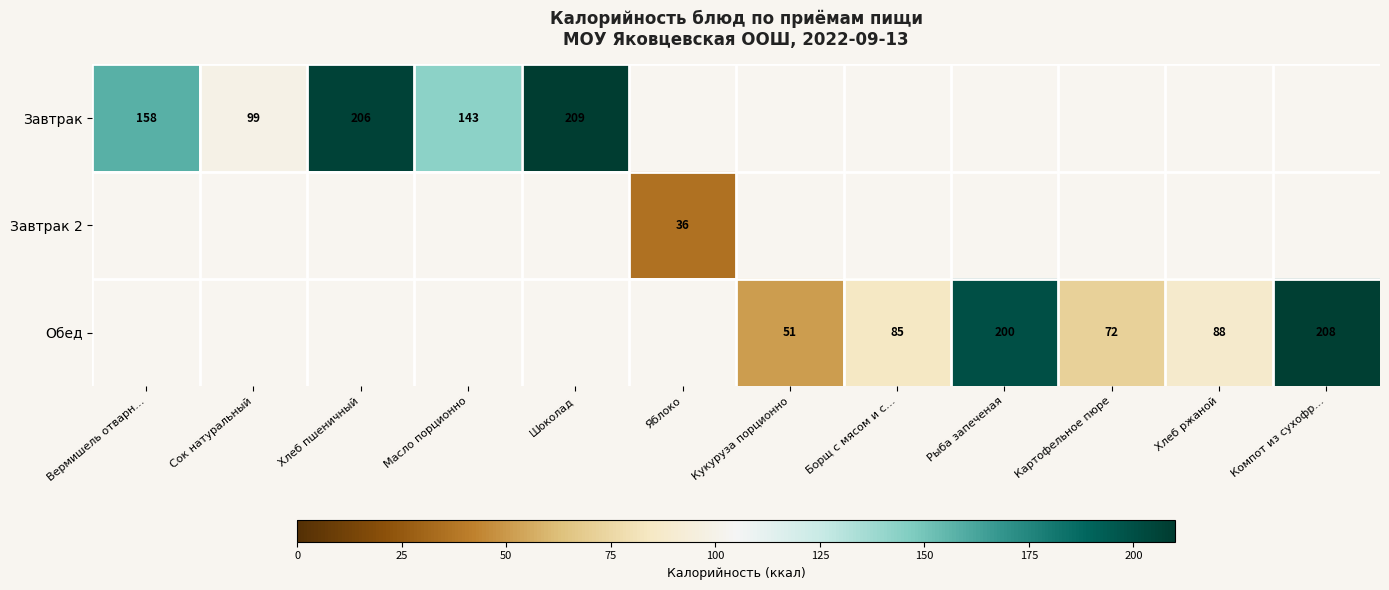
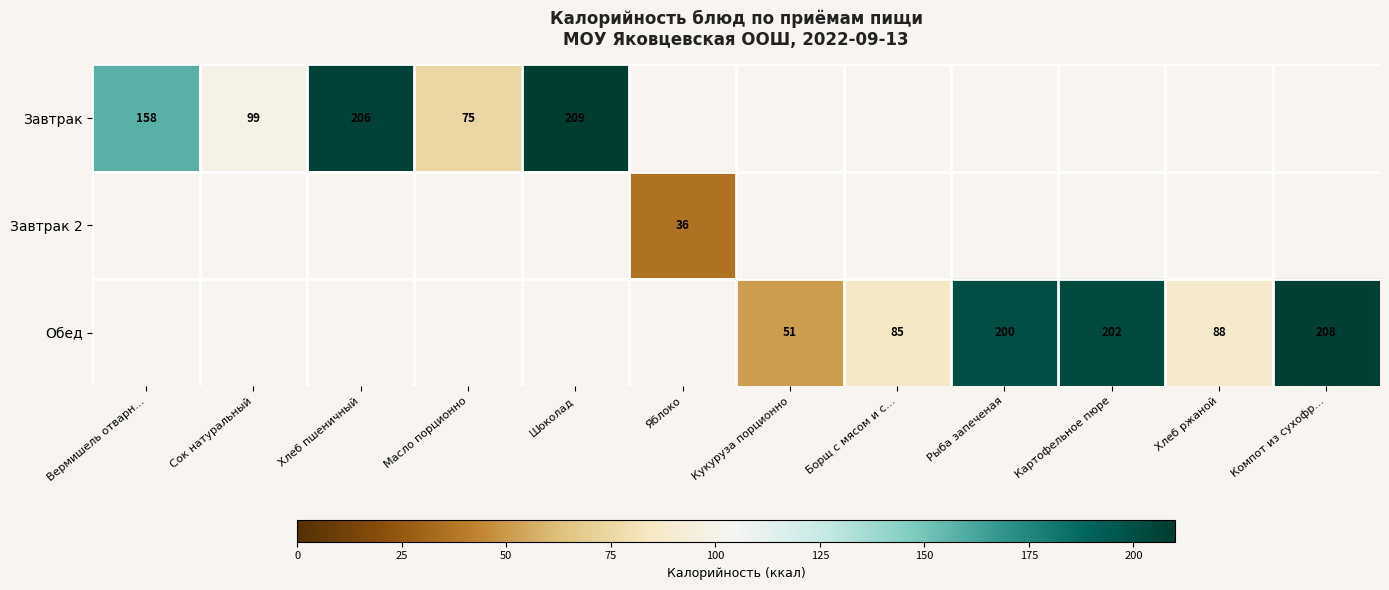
Завтрак, Масло порционно: 143 -> 75
Обед, Картофельное пюре: 72 -> 202
